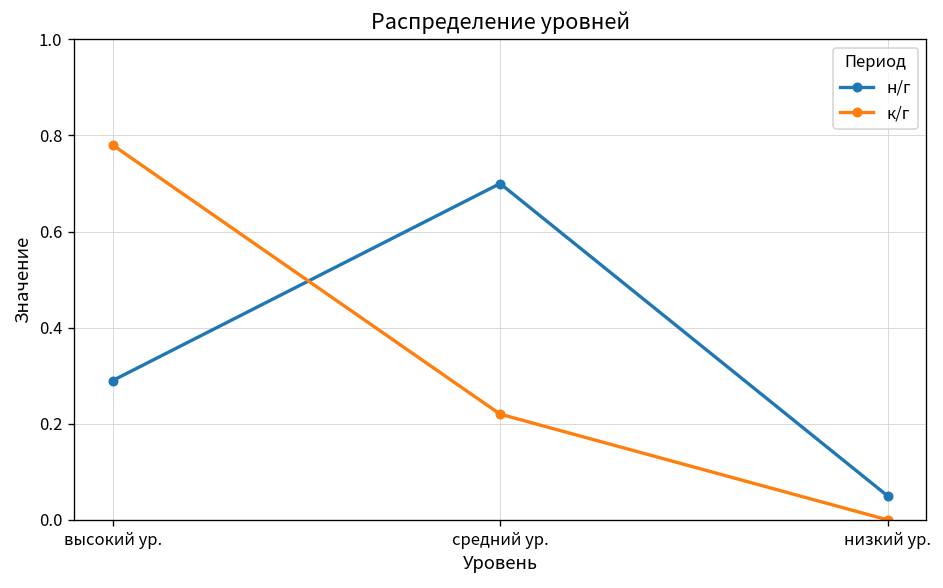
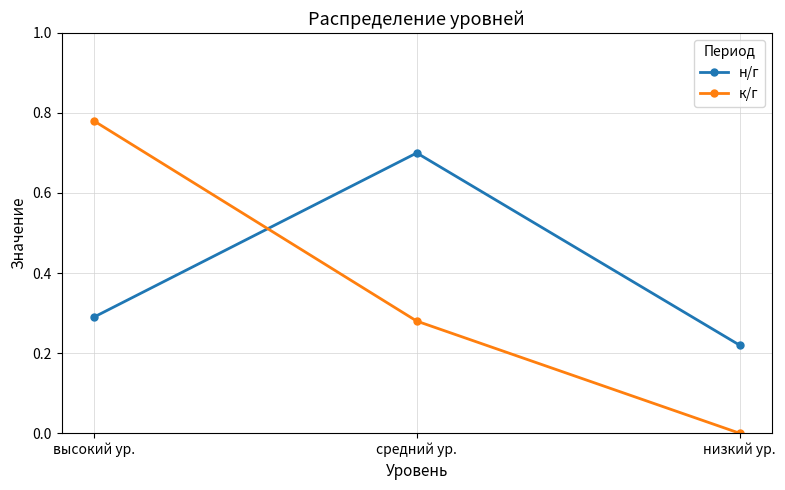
к/г, средний ур.: 0.22 -> 0.28
н/г, низкий ур.: 0.05 -> 0.22
